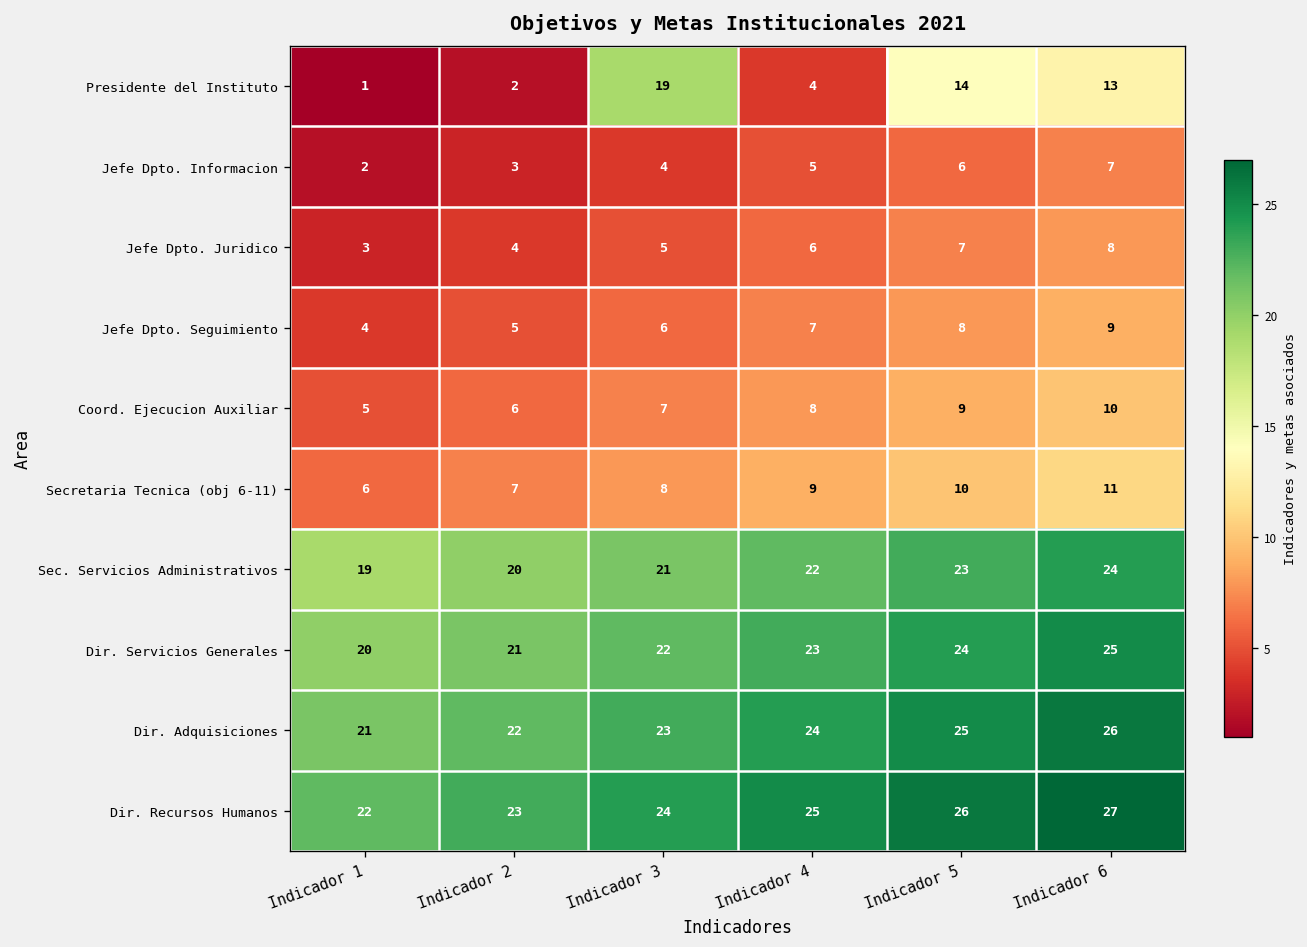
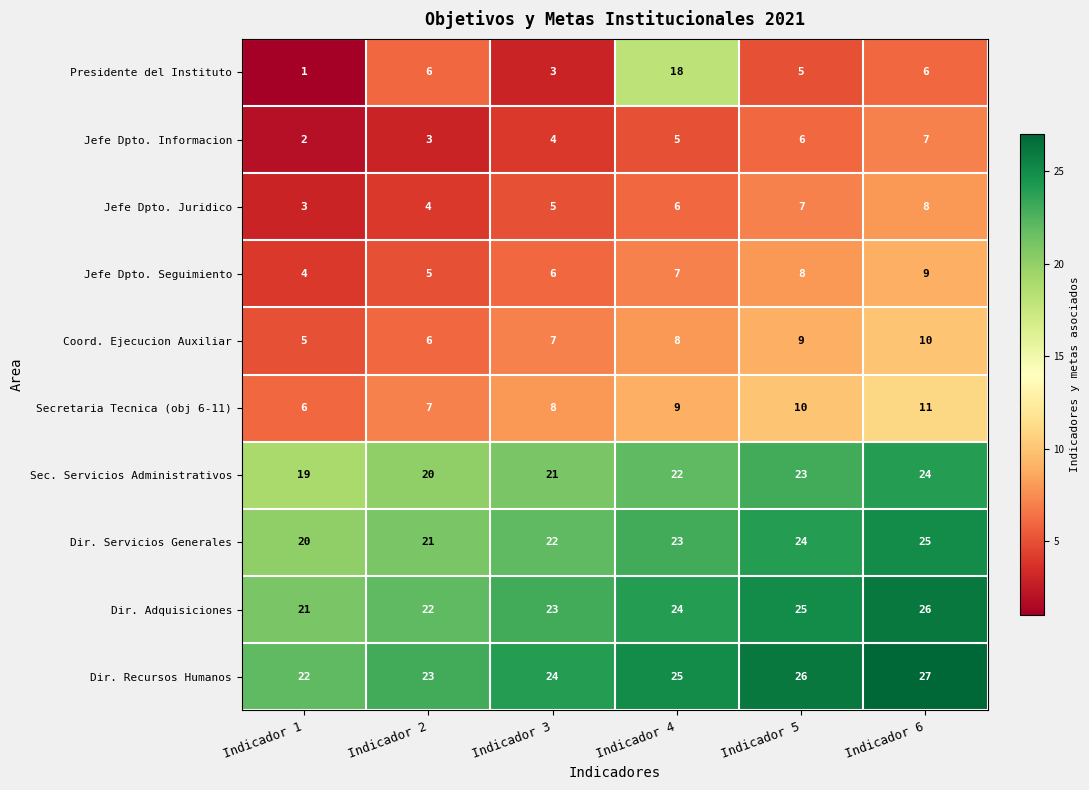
Presidente del Instituto, Indicador 2: 2 -> 6
Presidente del Instituto, Indicador 3: 19 -> 3
Presidente del Instituto, Indicador 4: 4 -> 18
Presidente del Instituto, Indicador 5: 14 -> 5
Presidente del Instituto, Indicador 6: 13 -> 6
